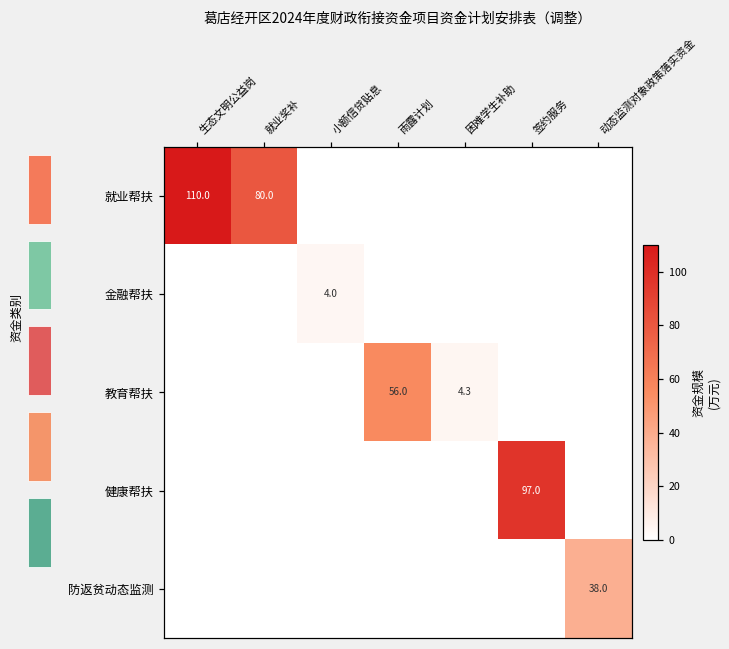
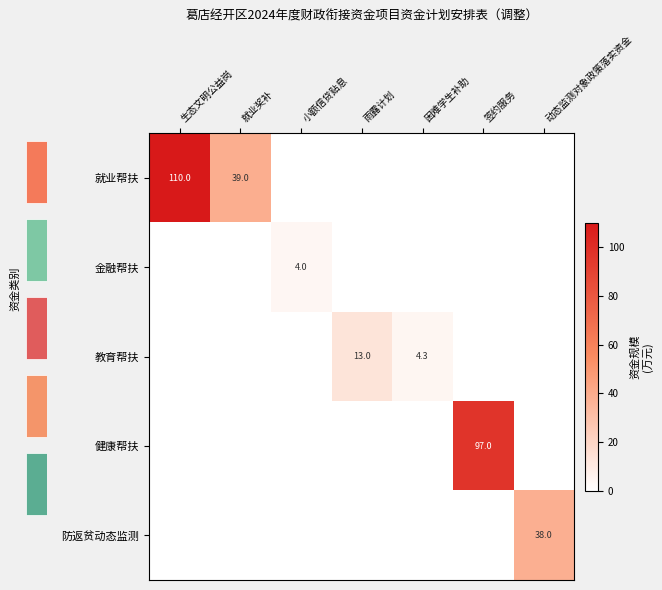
葛店经开区2024年度财政衔接资金项目资金计划安排表（调整）, 就业帮扶, 就业奖补: 80.0 -> 39.0
葛店经开区2024年度财政衔接资金项目资金计划安排表（调整）, 教育帮扶, 雨露计划: 56.0 -> 13.0
